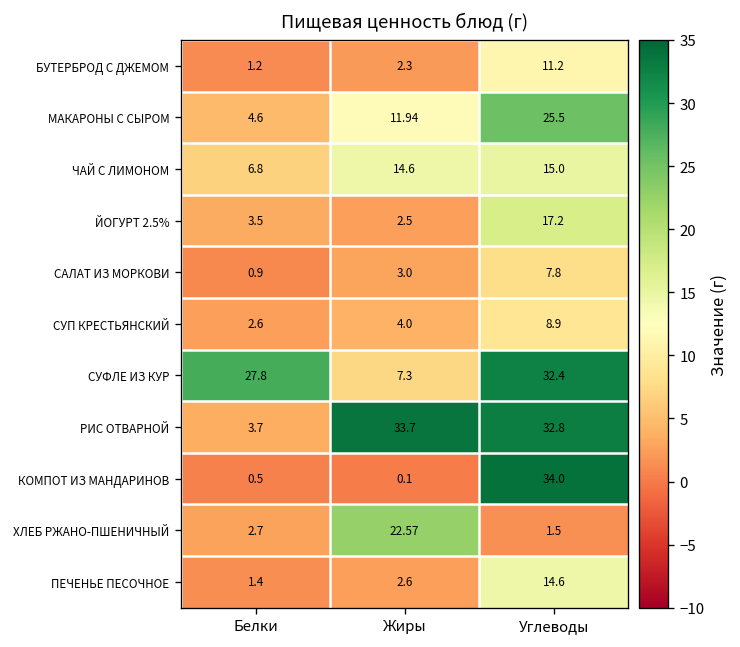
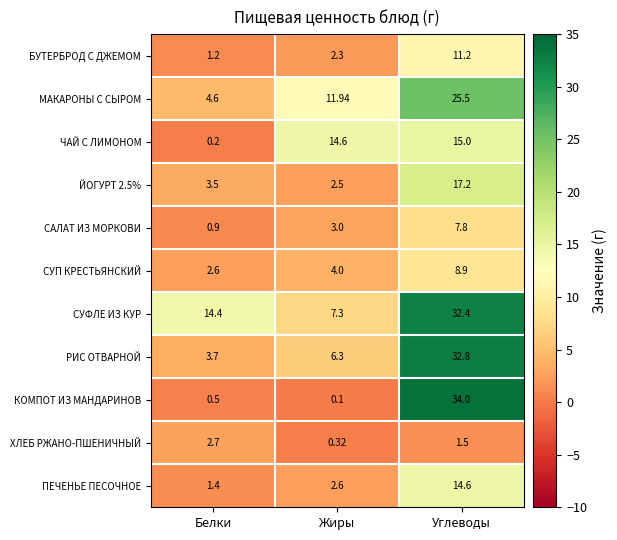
ЧАЙ С ЛИМОНОМ, Белки: 6.8 -> 0.2
СУФЛЕ ИЗ КУР, Белки: 27.8 -> 14.4
РИС ОТВАРНОЙ, Жиры: 33.7 -> 6.3
ХЛЕБ РЖАНО-ПШЕНИЧНЫЙ, Жиры: 22.57 -> 0.32
